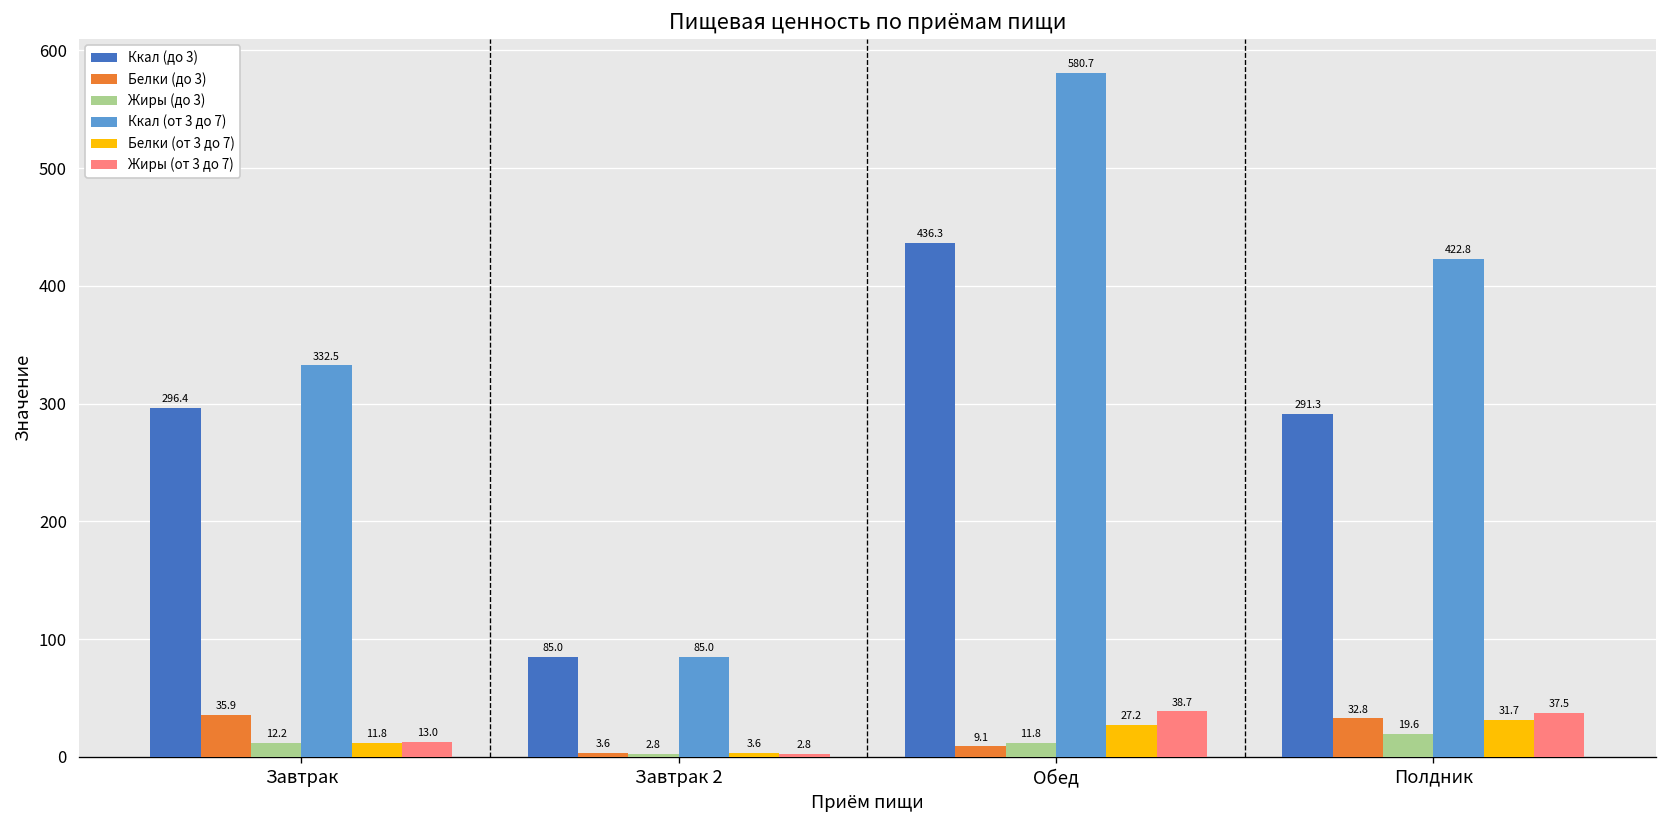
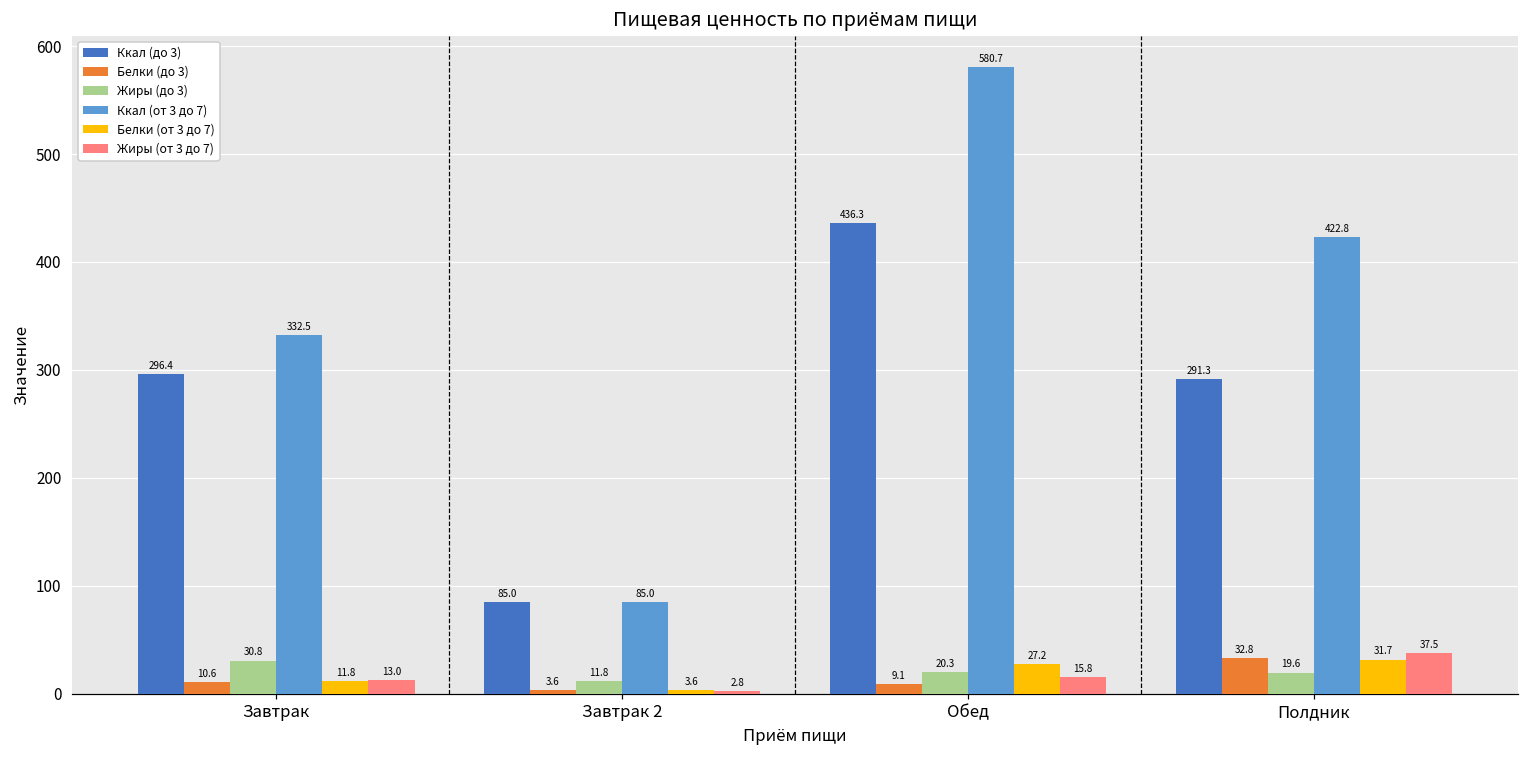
Белки (до 3), Завтрак: 35.9 -> 10.6
Жиры (до 3), Завтрак: 12.2 -> 30.8
Жиры (до 3), Завтрак 2: 2.8 -> 11.8
Жиры (до 3), Обед: 11.8 -> 20.3
Жиры (от 3 до 7), Обед: 38.7 -> 15.8
